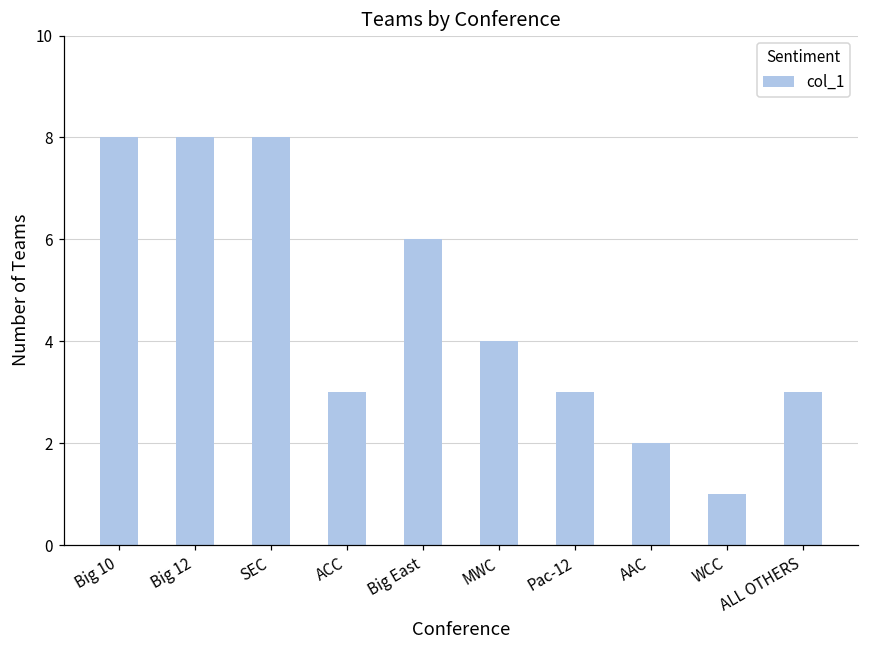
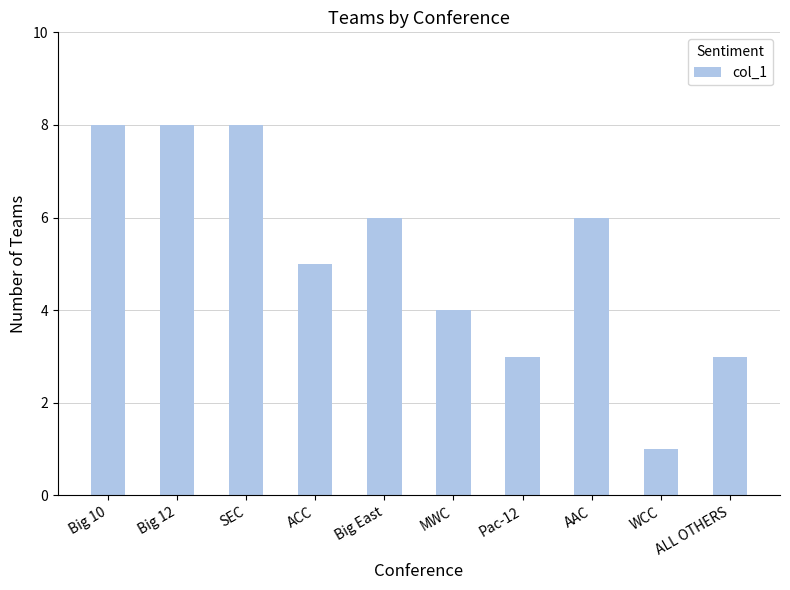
ACC: 3 -> 5
AAC: 2 -> 6
